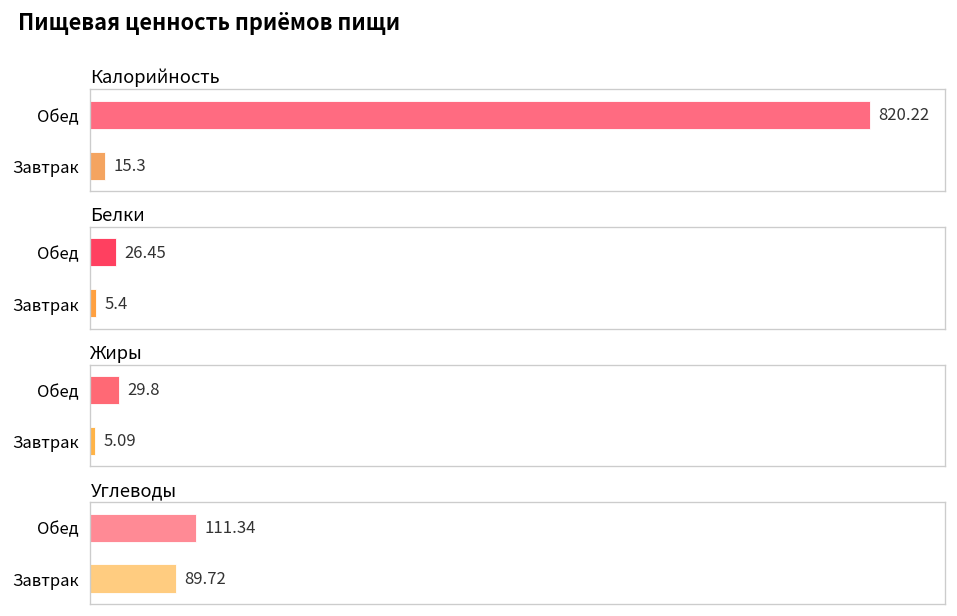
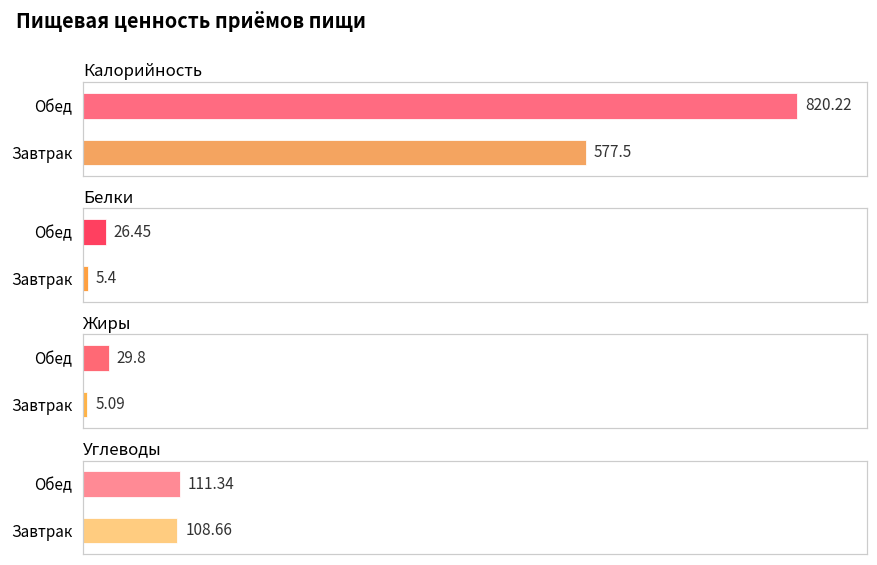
Калорийность, Завтрак: 15.3 -> 577.5
Углеводы, Завтрак: 89.72 -> 108.66
